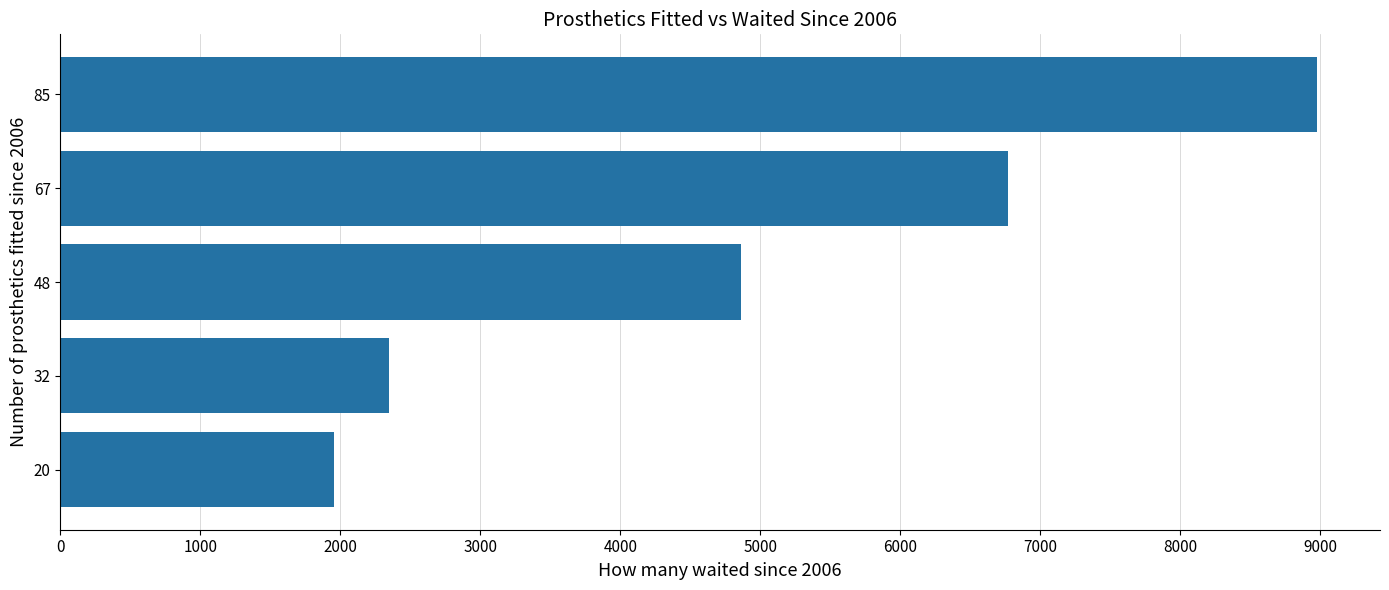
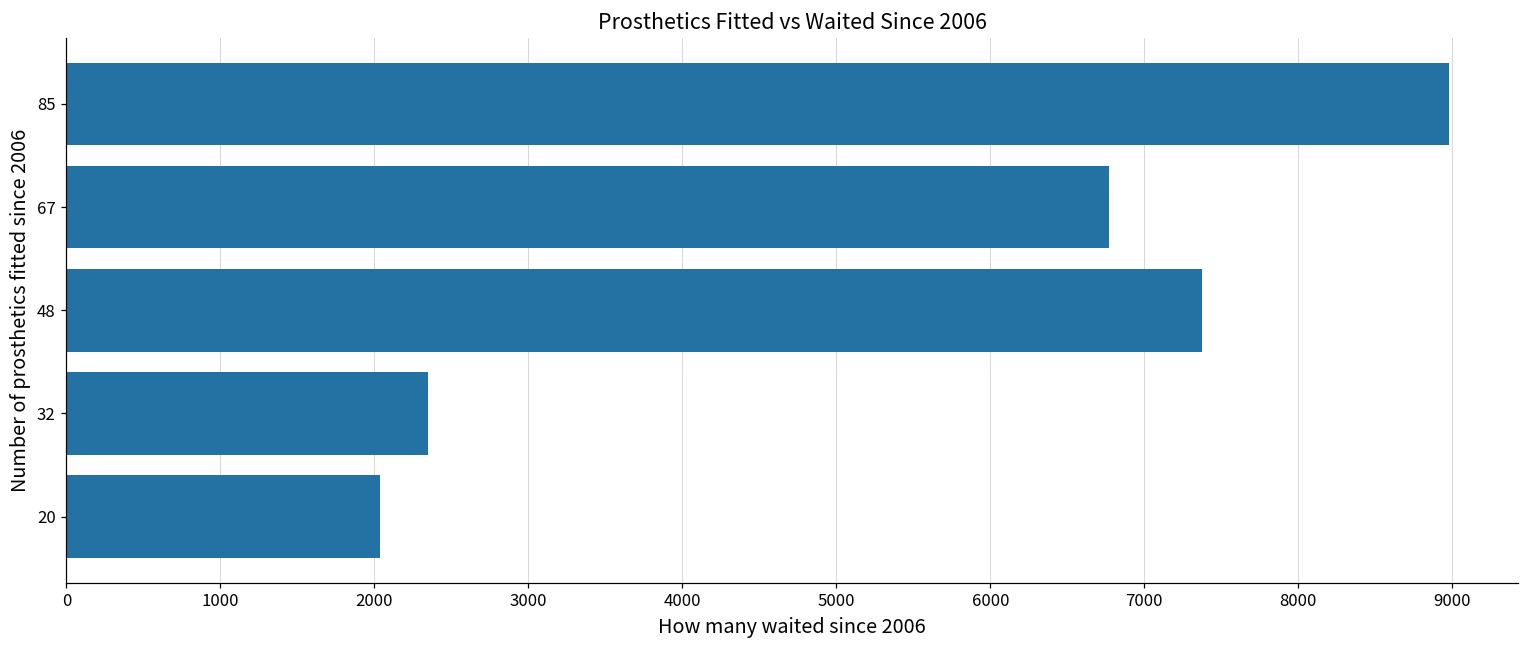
48: 4860 -> 7370
20: 1950 -> 2040
